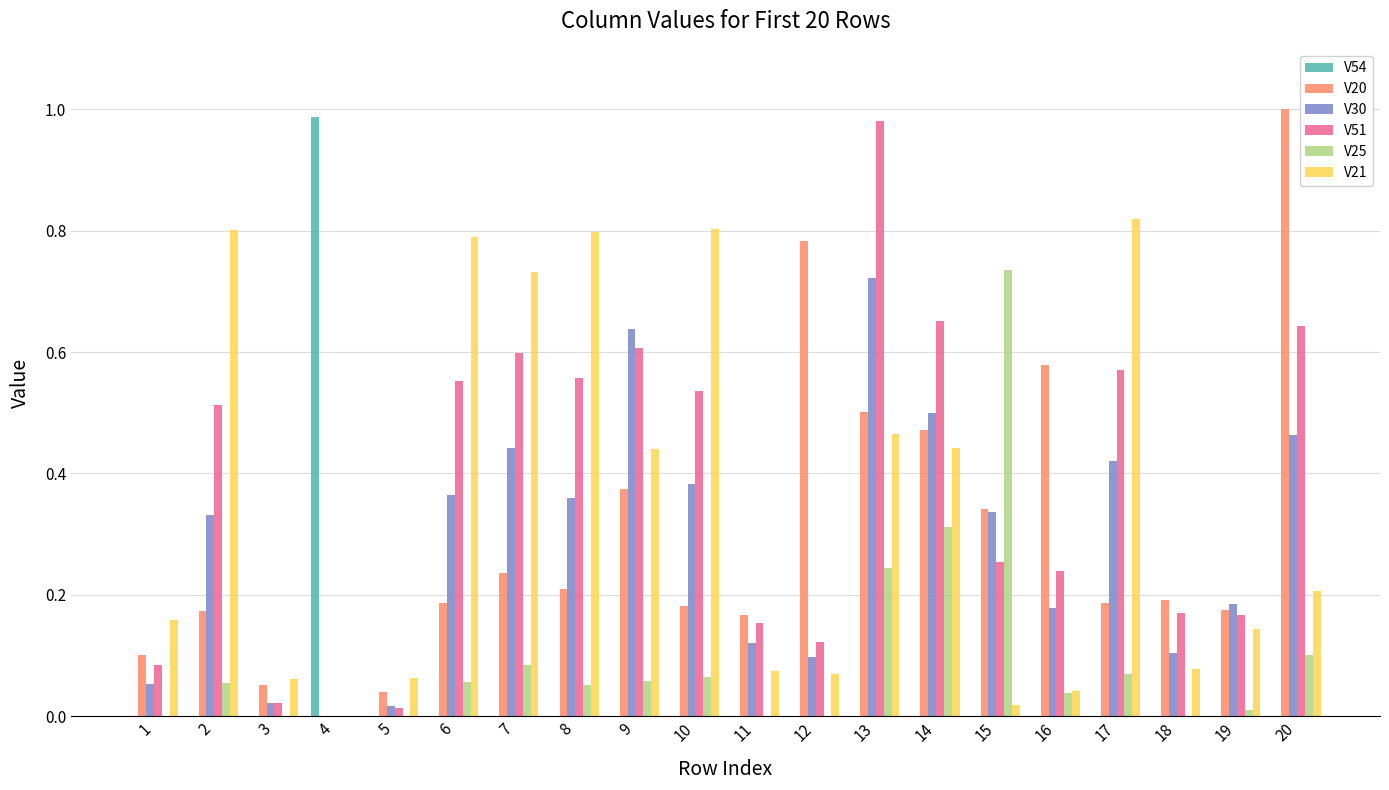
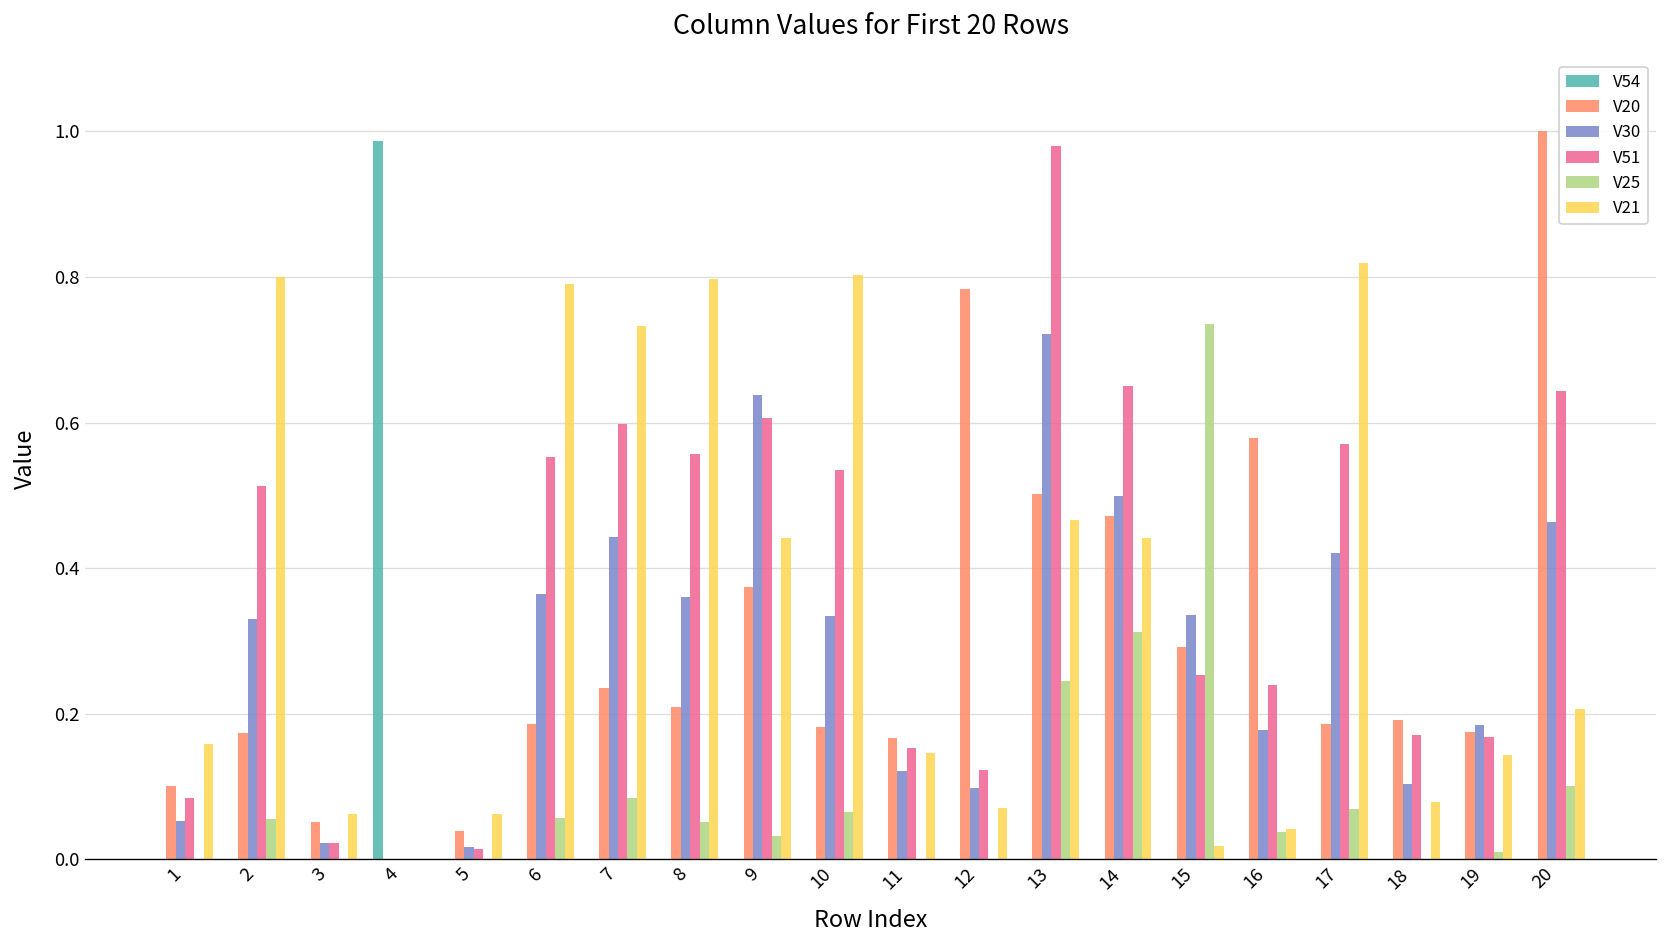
V25, 9: 0.06 -> 0.03
V30, 10: 0.38 -> 0.33
V21, 11: 0.07 -> 0.15
V20, 15: 0.34 -> 0.29
